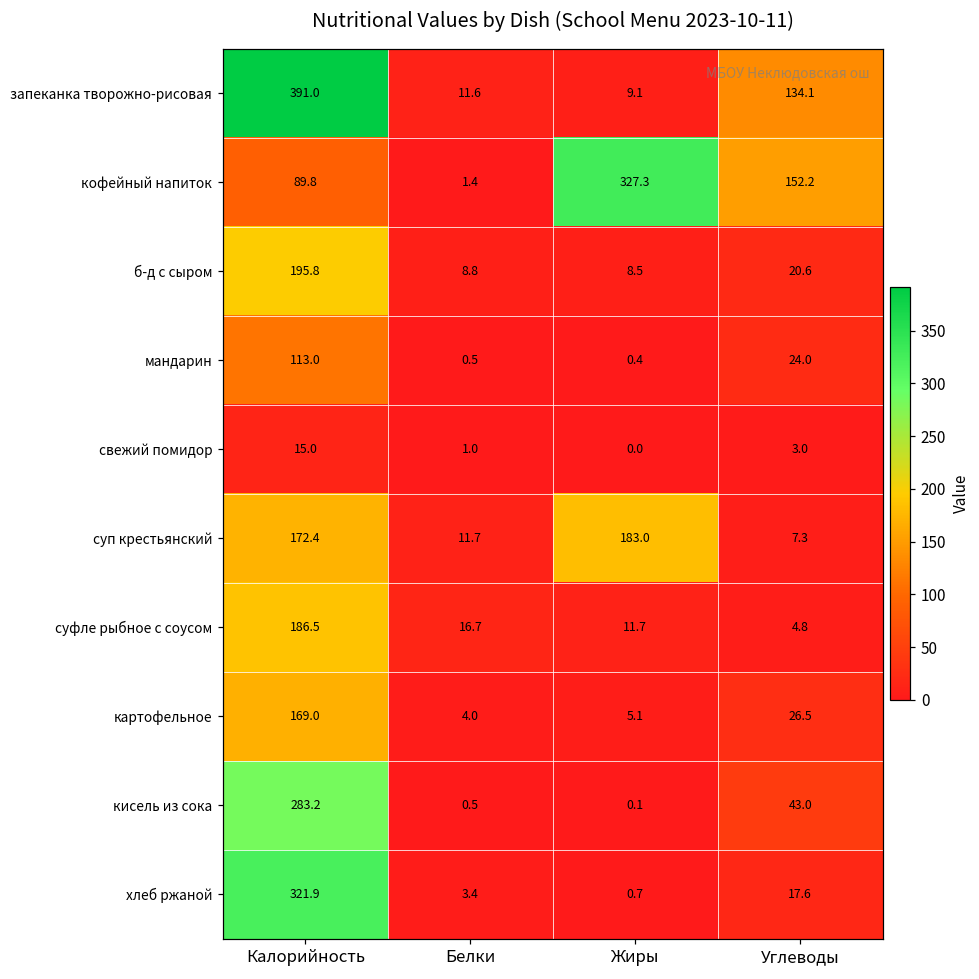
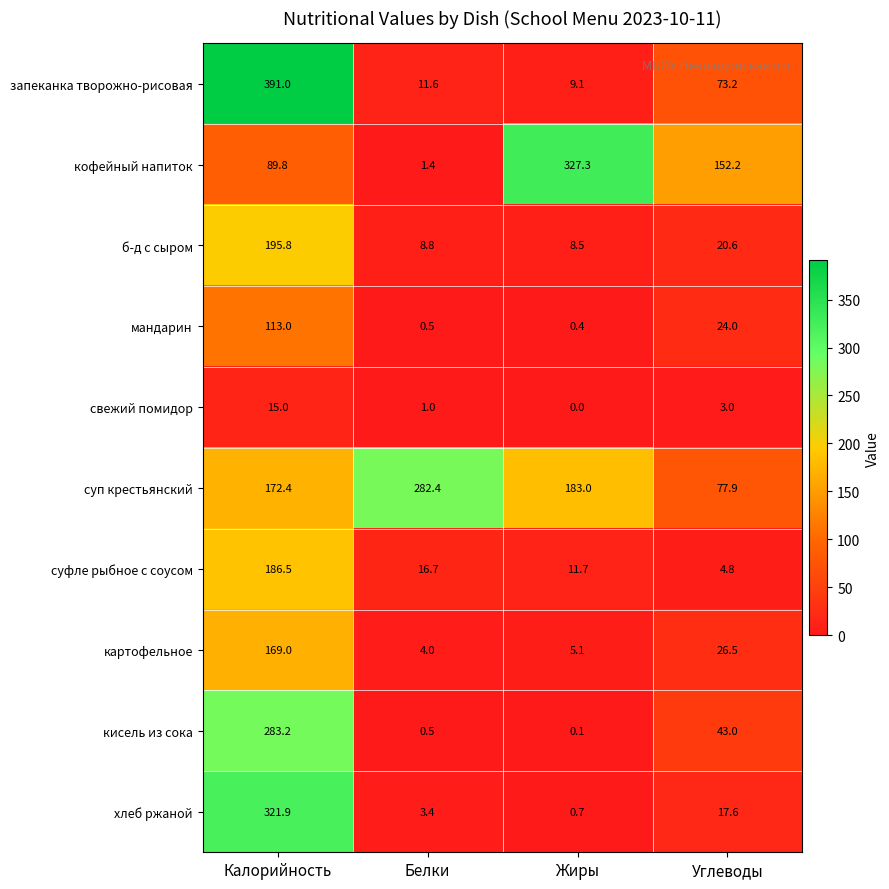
запеканка творожно-рисовая, Углеводы: 134.1 -> 73.2
суп крестьянский, Белки: 11.7 -> 282.4
суп крестьянский, Углеводы: 7.3 -> 77.9
